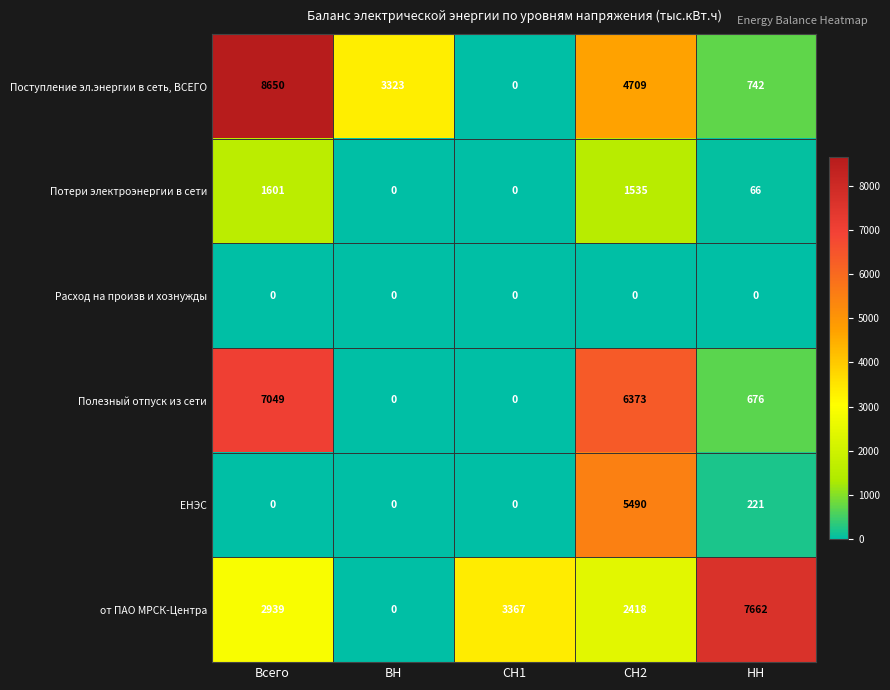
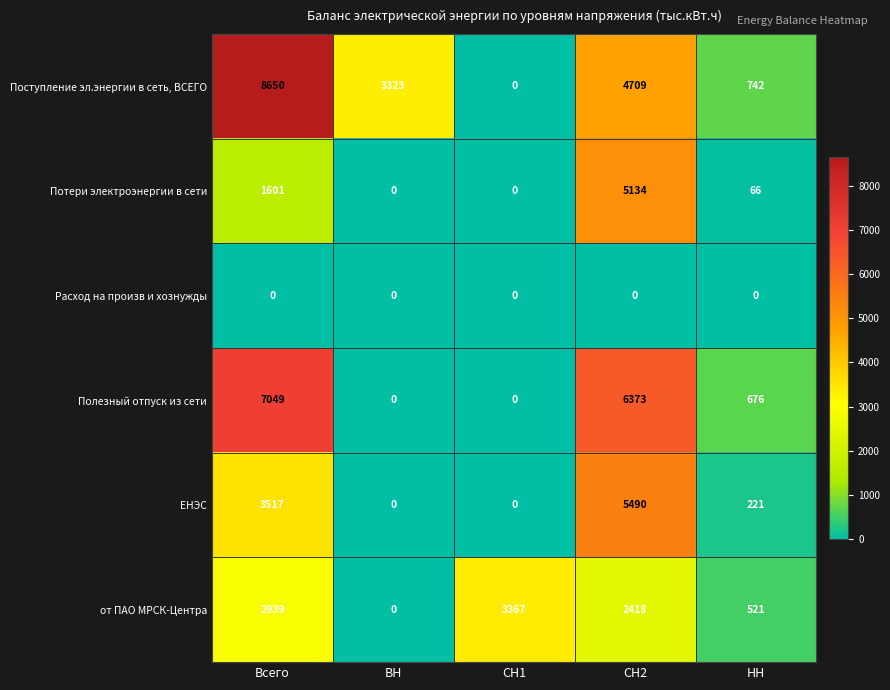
Потери электроэнергии в сети, СН2: 1535 -> 5134
ЕНЭС, Всего: 0 -> 3517
от ПАО МРСК-Центра, НН: 7662 -> 521
